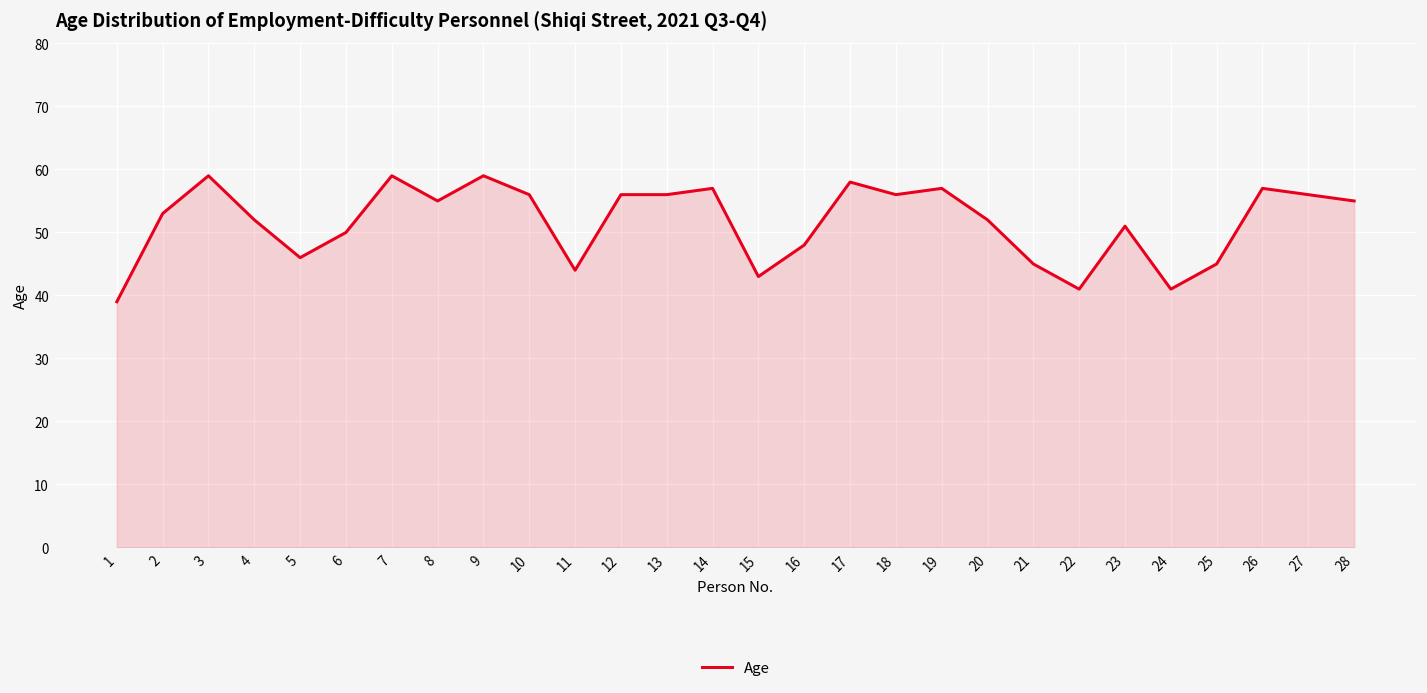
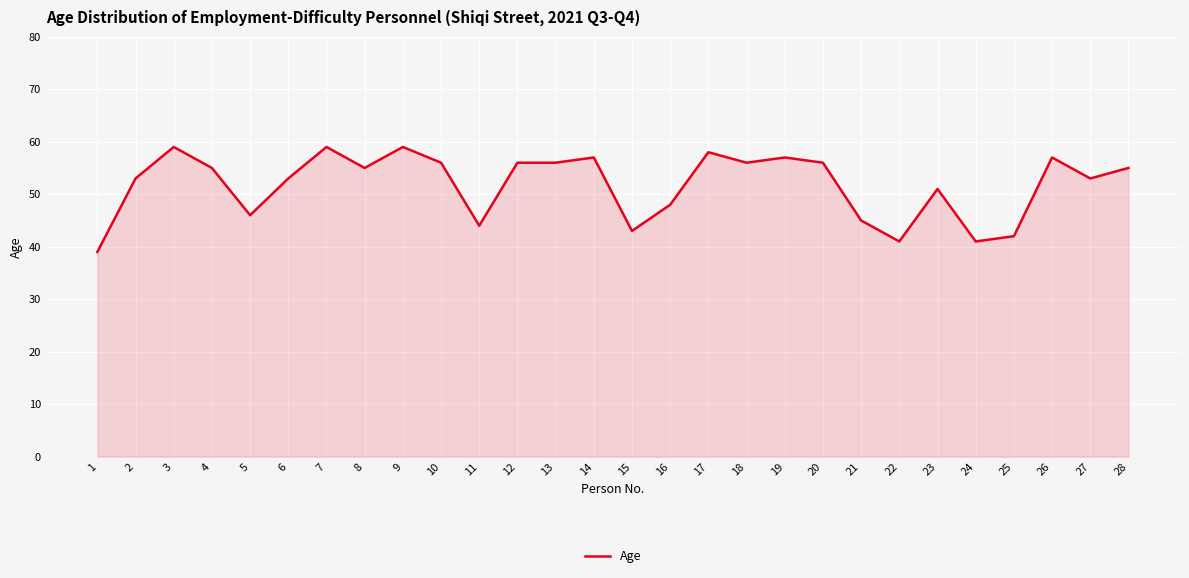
4: 52 -> 55
6: 50 -> 53
20: 52 -> 56
25: 45 -> 42
27: 56 -> 53
